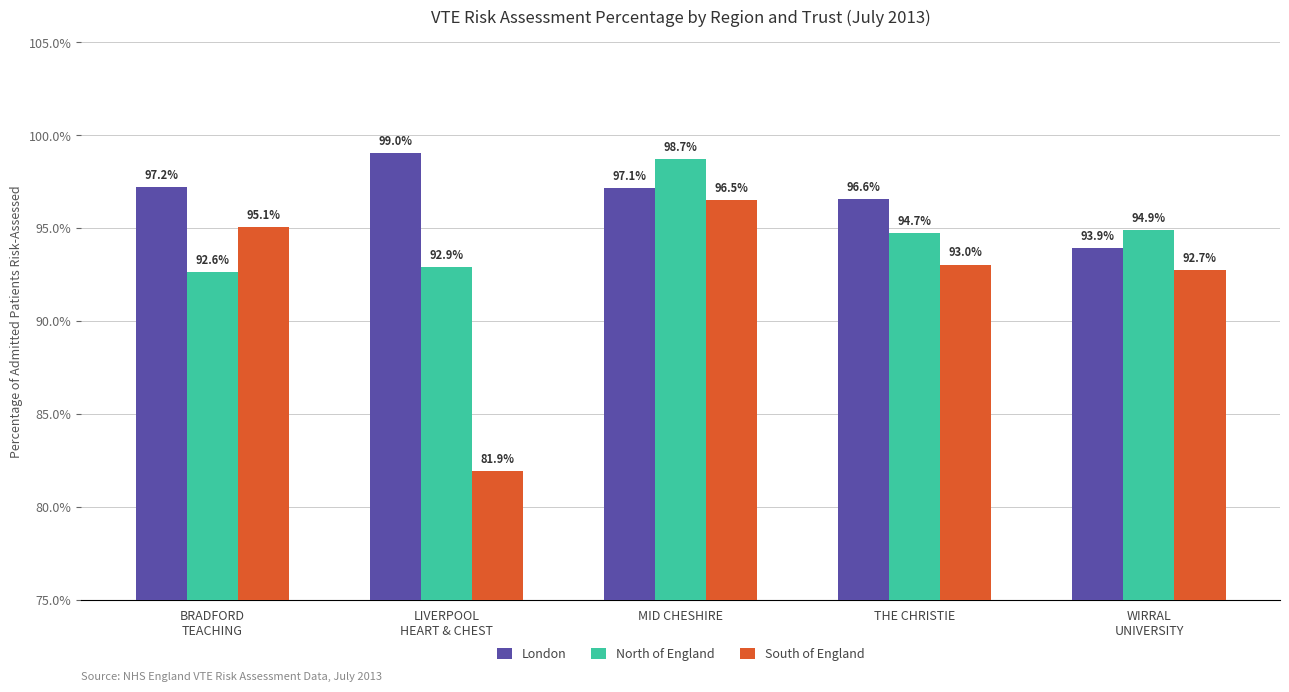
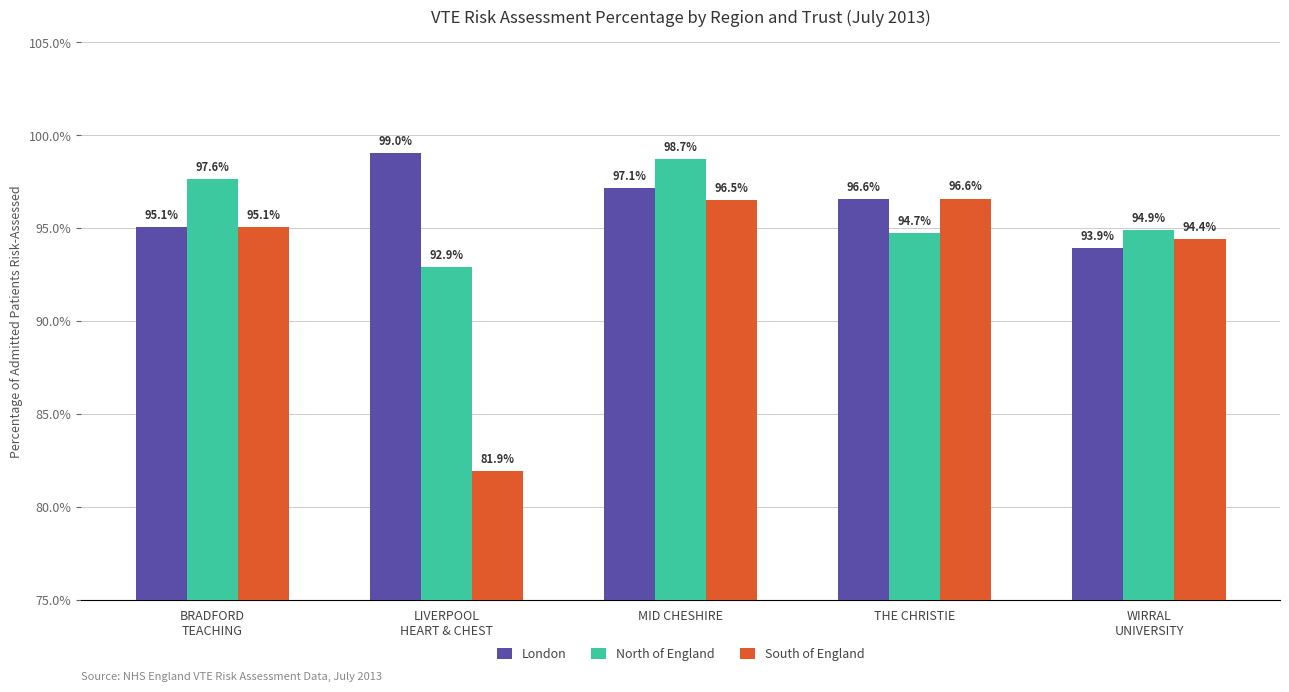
London, BRADFORD TEACHING: 97.2% -> 95.1%
North of England, BRADFORD TEACHING: 92.6% -> 97.6%
South of England, THE CHRISTIE: 93.0% -> 96.6%
South of England, WIRRAL UNIVERSITY: 92.7% -> 94.4%
